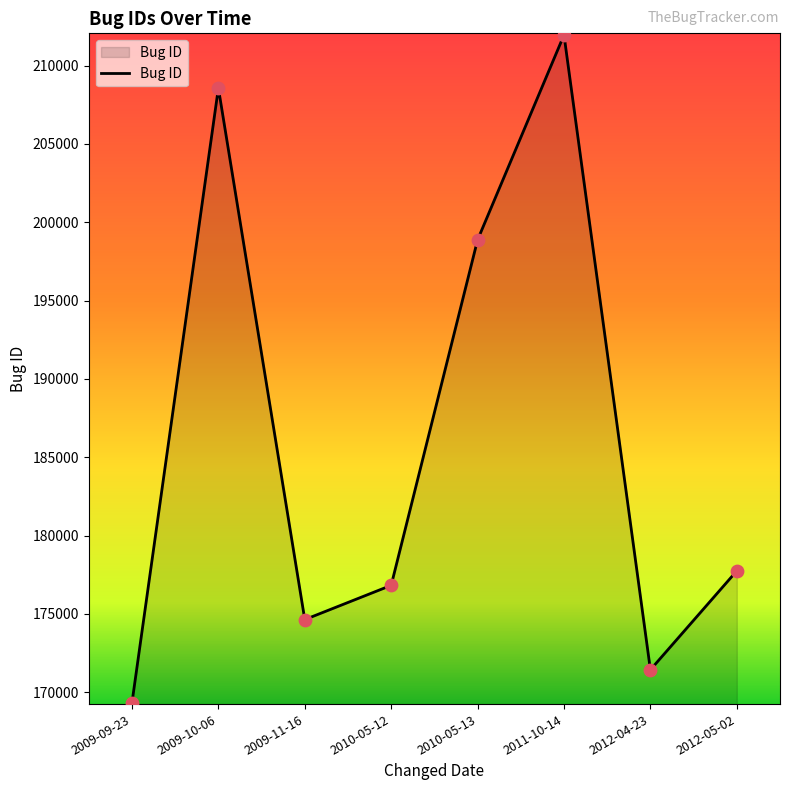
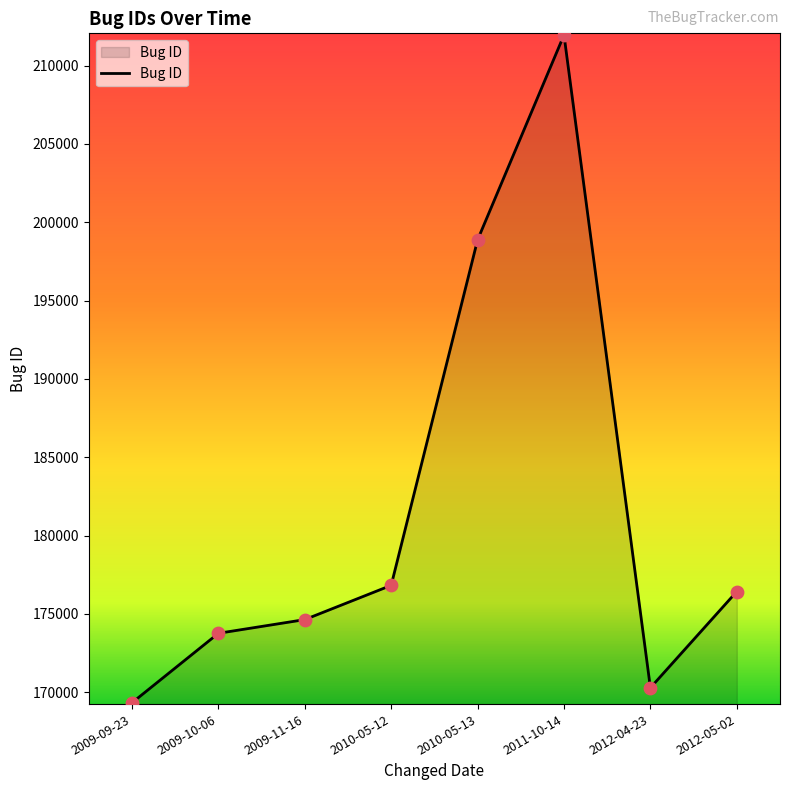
2009-10-06: 208600 -> 173800
2012-04-23: 171400 -> 170300
2012-05-02: 177700 -> 176400
